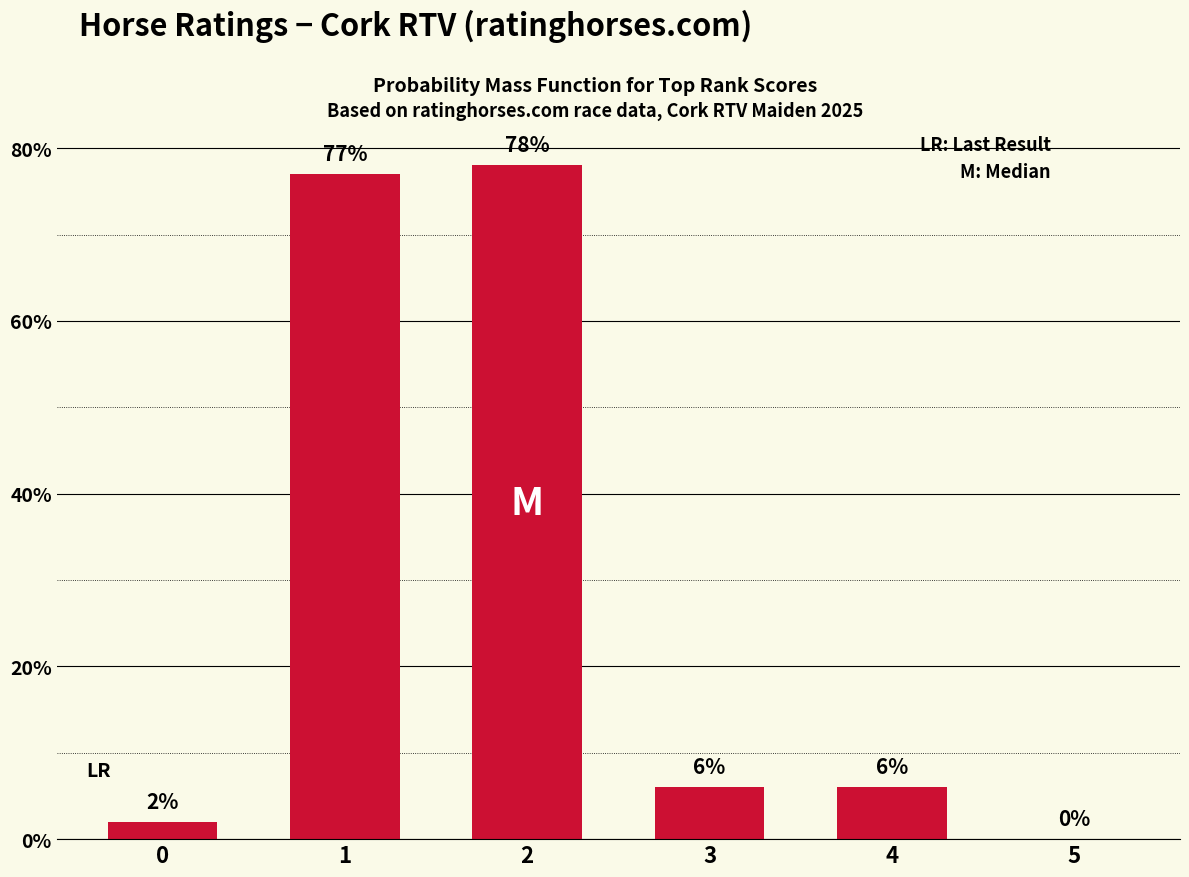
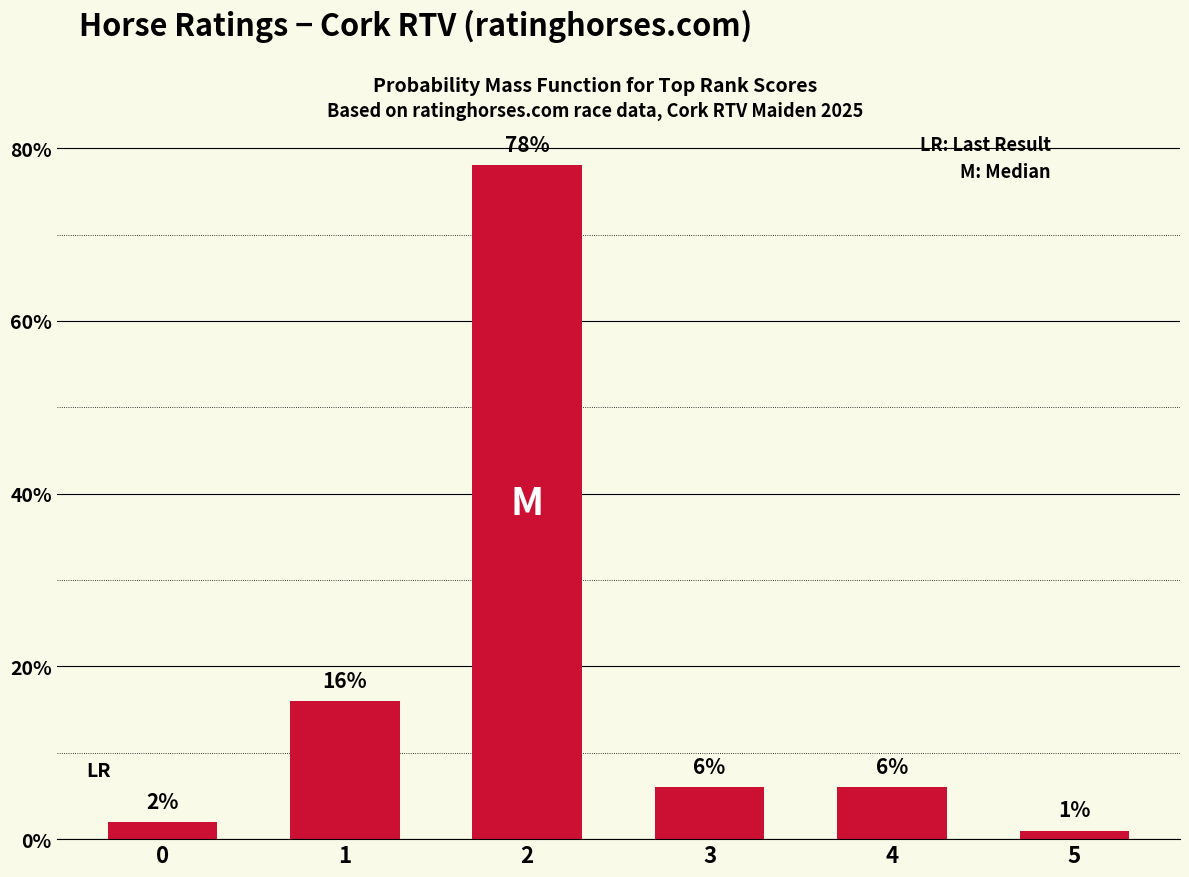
1: 77% -> 16%
5: 0% -> 1%
